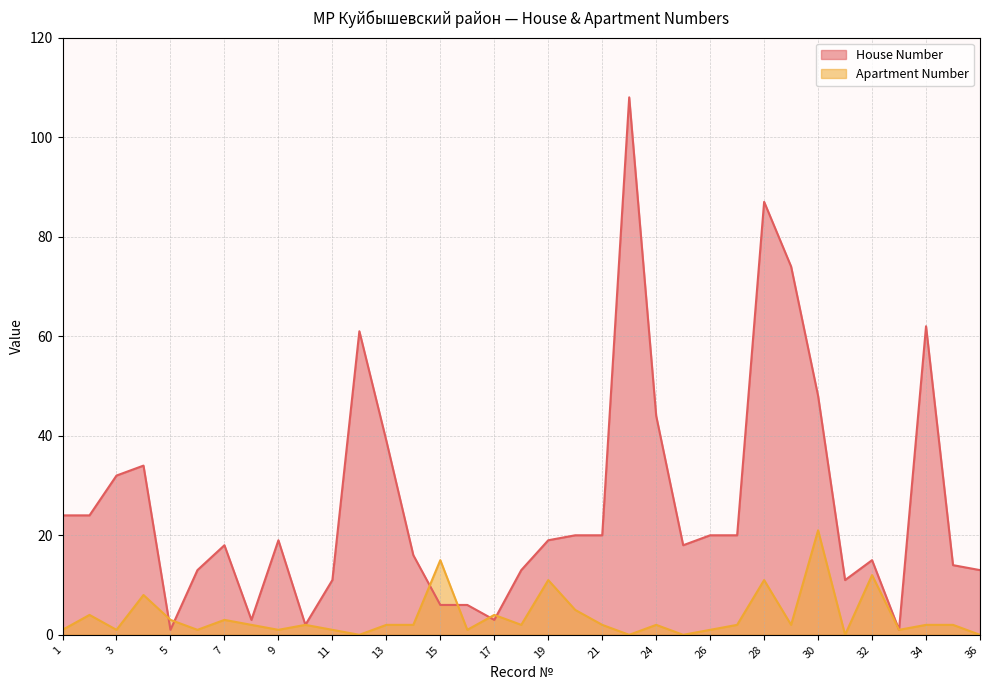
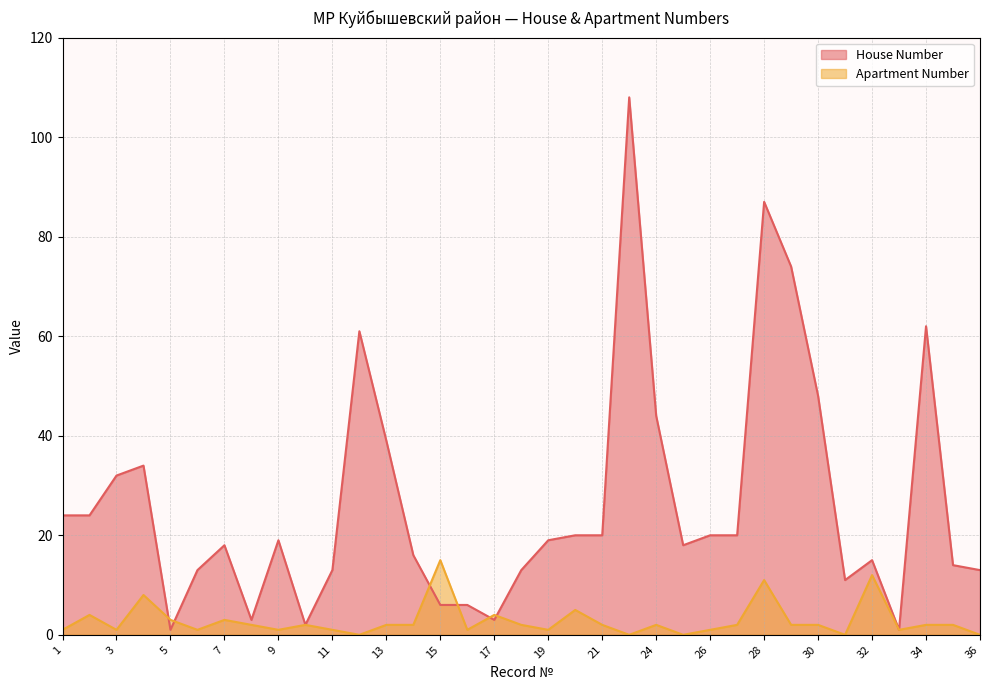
House Number, 11: 11 -> 13
Apartment Number, 19: 11 -> 1
Apartment Number, 30: 21 -> 2
